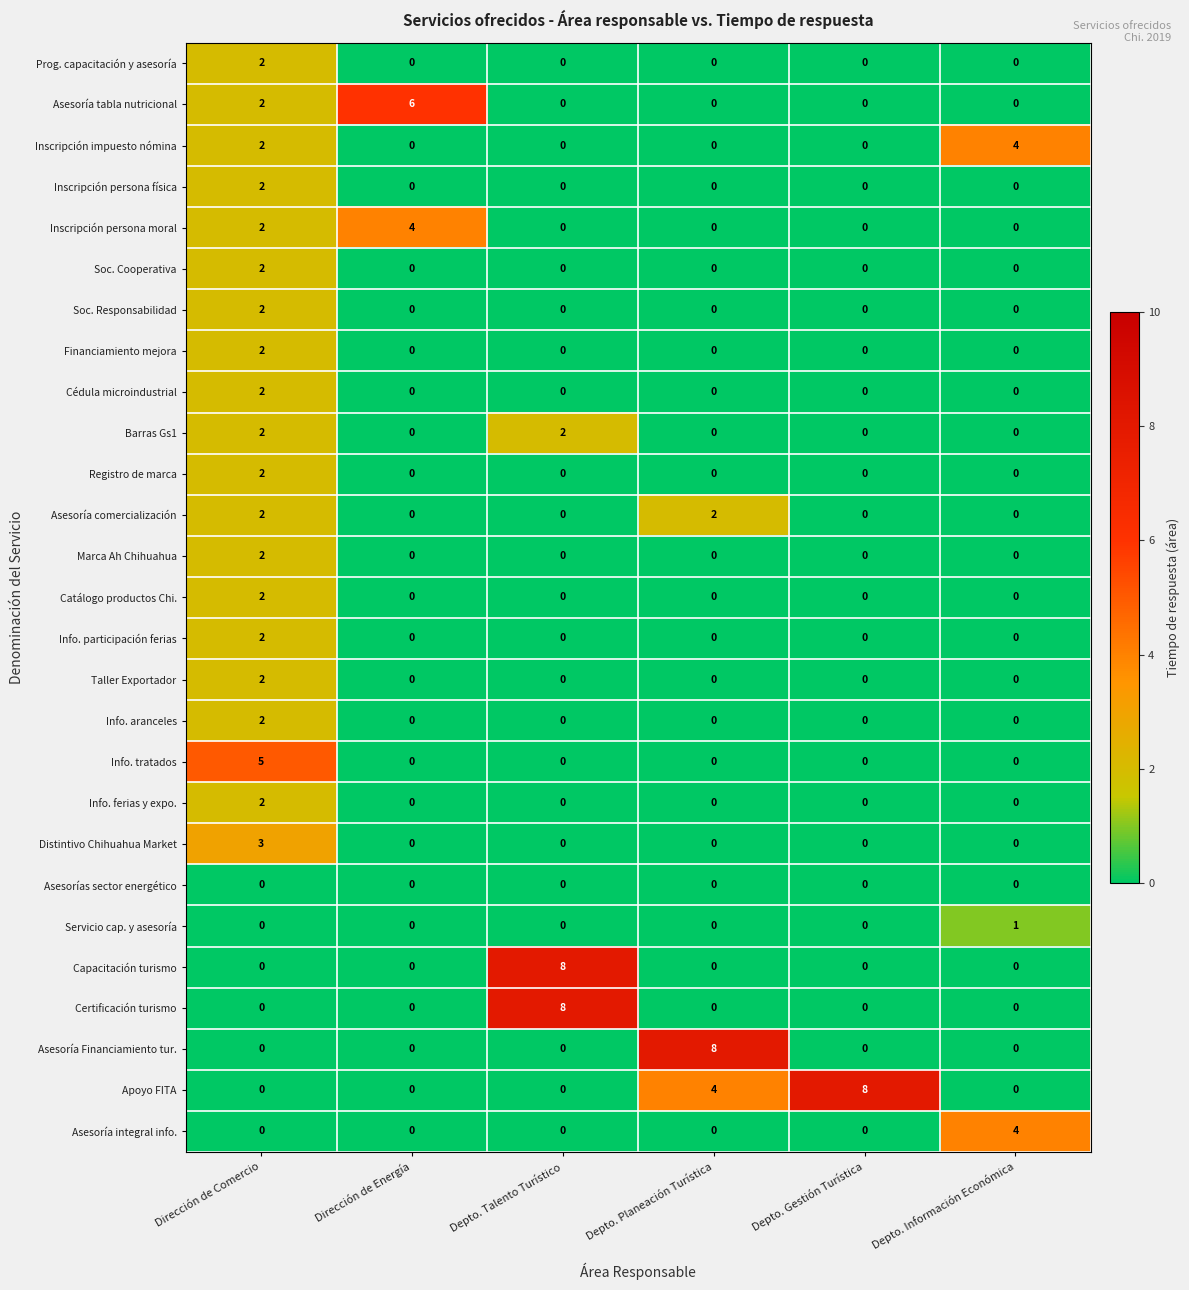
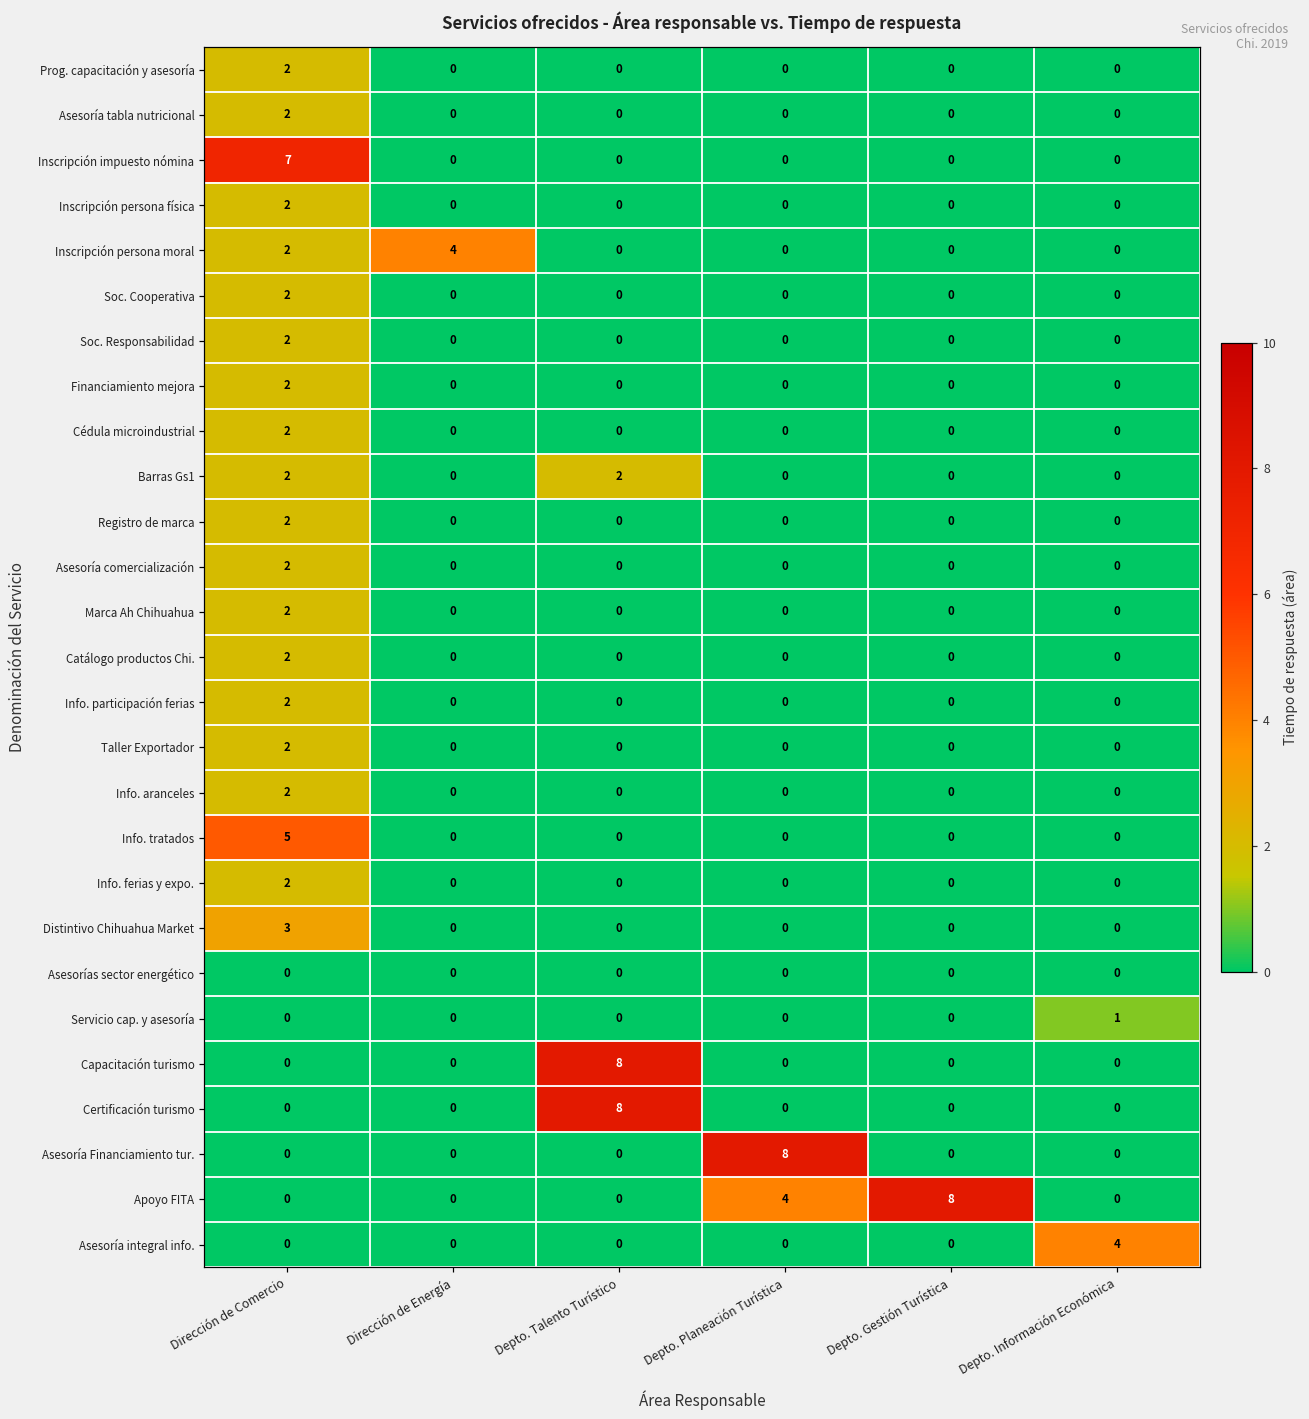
Asesoría tabla nutricional, Dirección de Energía: 6 -> 0
Inscripción impuesto nómina, Dirección de Comercio: 2 -> 7
Inscripción impuesto nómina, Depto. Información Económica: 4 -> 0
Asesoría comercialización, Depto. Planeación Turística: 2 -> 0
